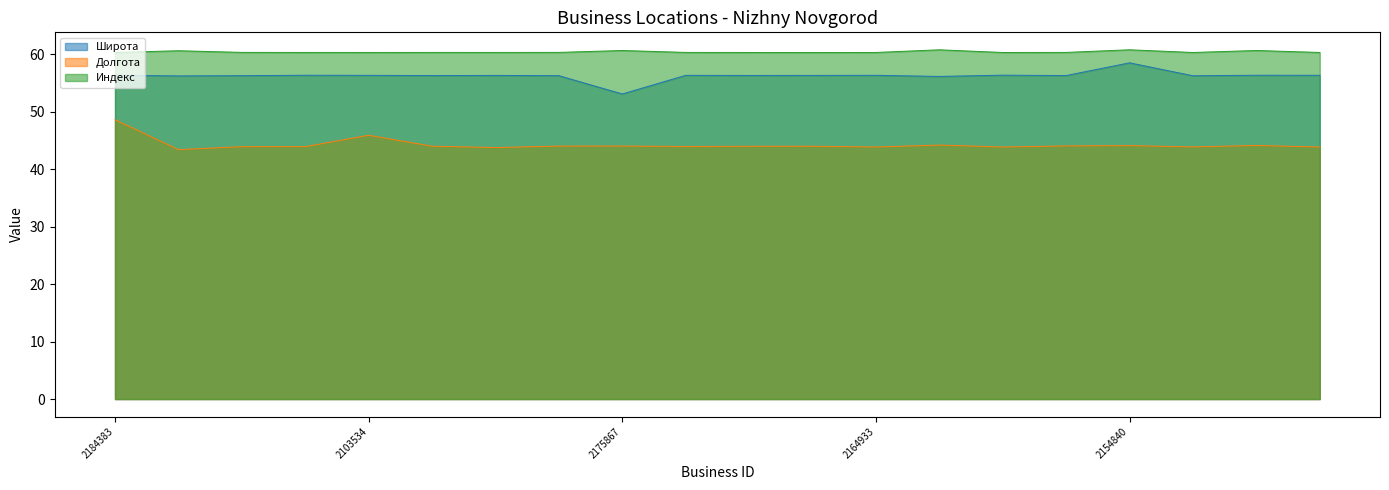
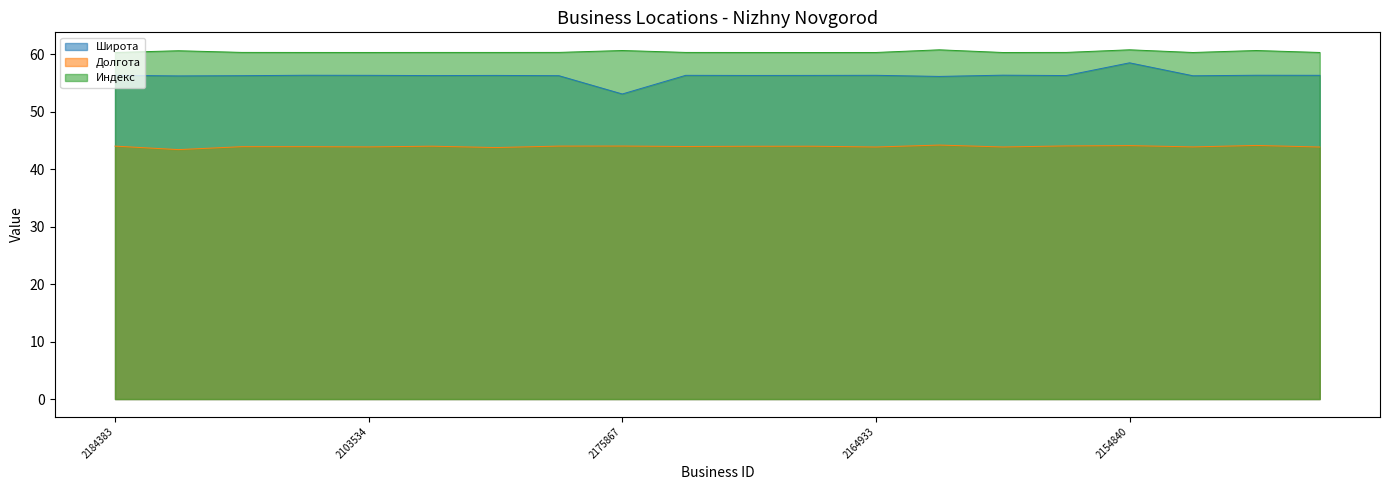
Долгота, 2184383: 49 -> 44
Долгота, 2103534: 46 -> 44
